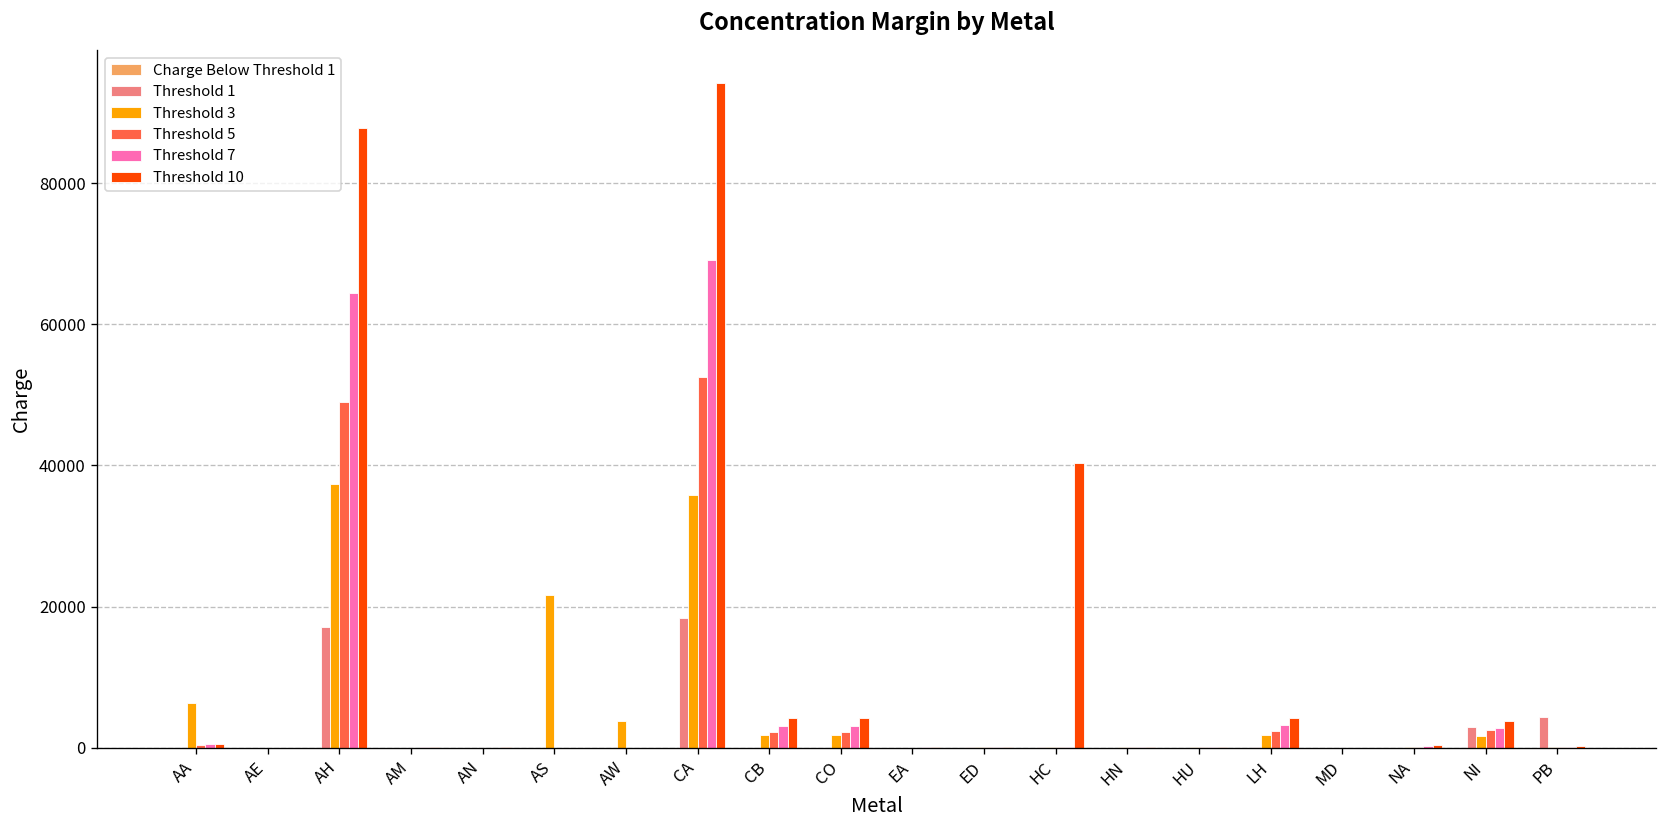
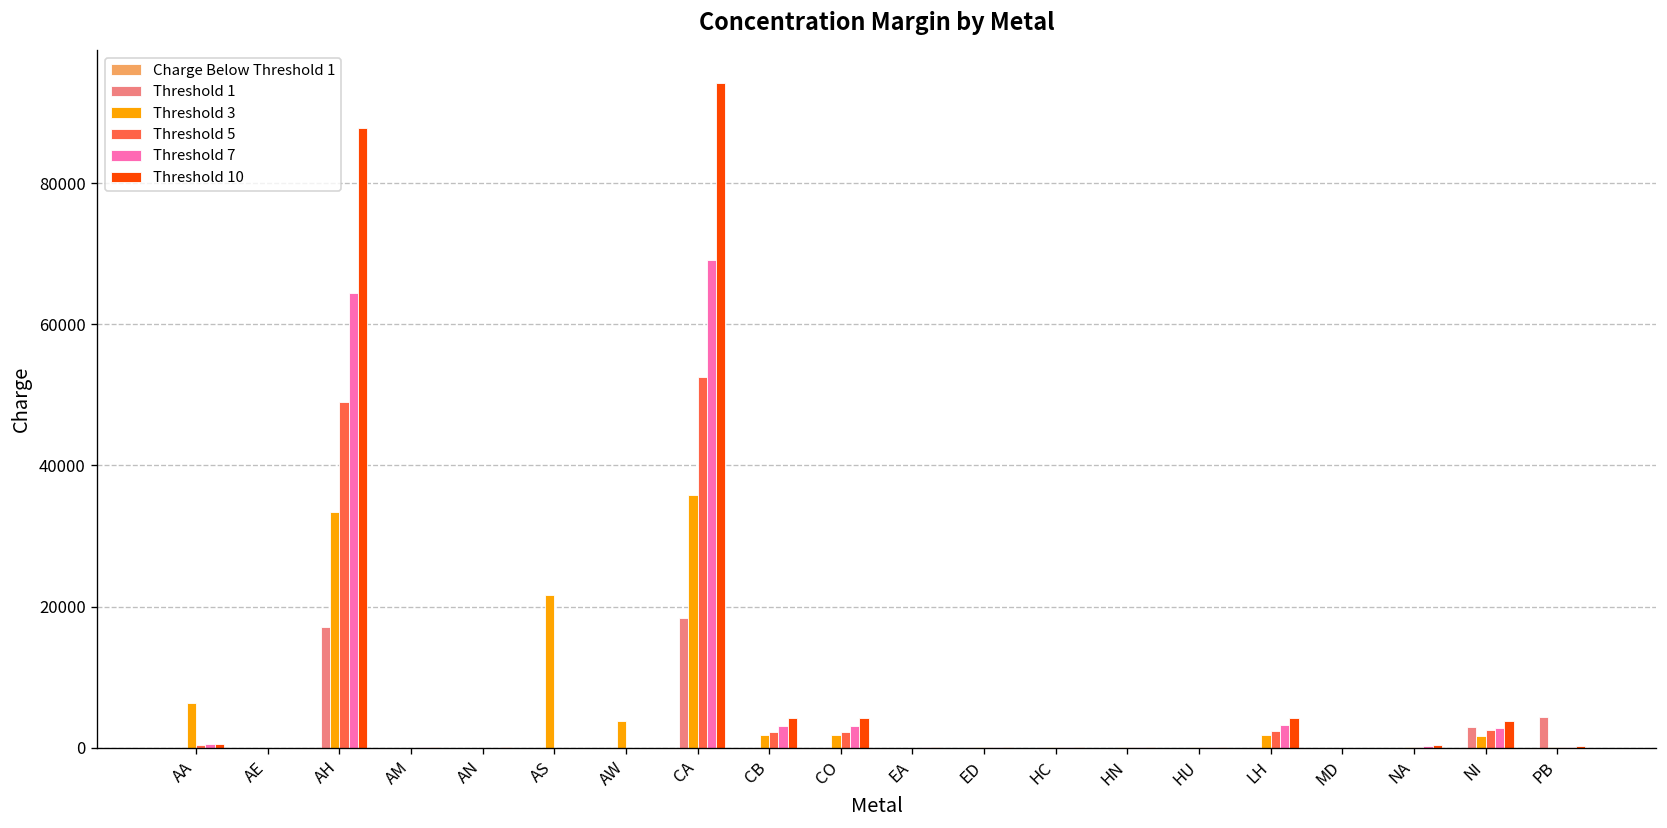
Threshold 3, AH: 37000 -> 33000
Threshold 10, HC: 40000 -> 0
